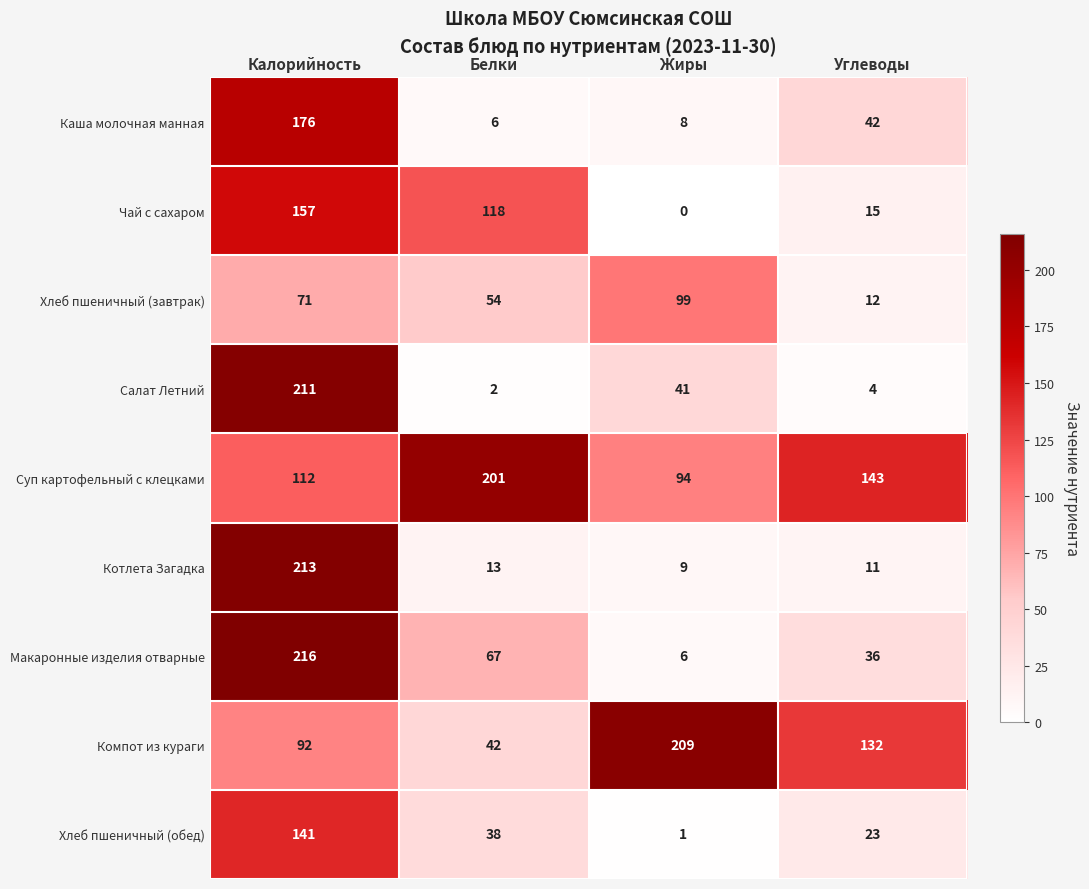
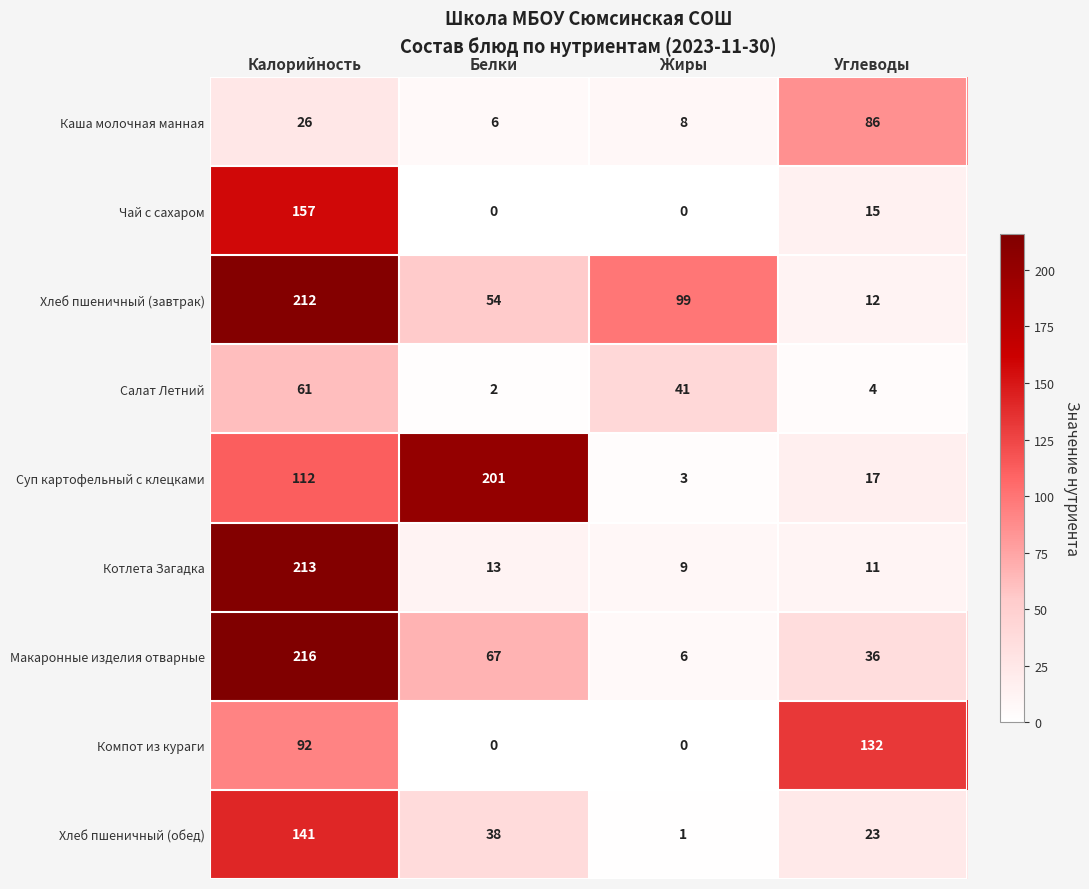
Каша молочная манная, Калорийность: 176 -> 26
Каша молочная манная, Углеводы: 42 -> 86
Чай с сахаром, Белки: 118 -> 0
Хлеб пшеничный (завтрак), Калорийность: 71 -> 212
Салат Летний, Калорийность: 211 -> 61
Суп картофельный с клецками, Жиры: 94 -> 3
Суп картофельный с клецками, Углеводы: 143 -> 17
Компот из кураги, Белки: 42 -> 0
Компот из кураги, Жиры: 209 -> 0
